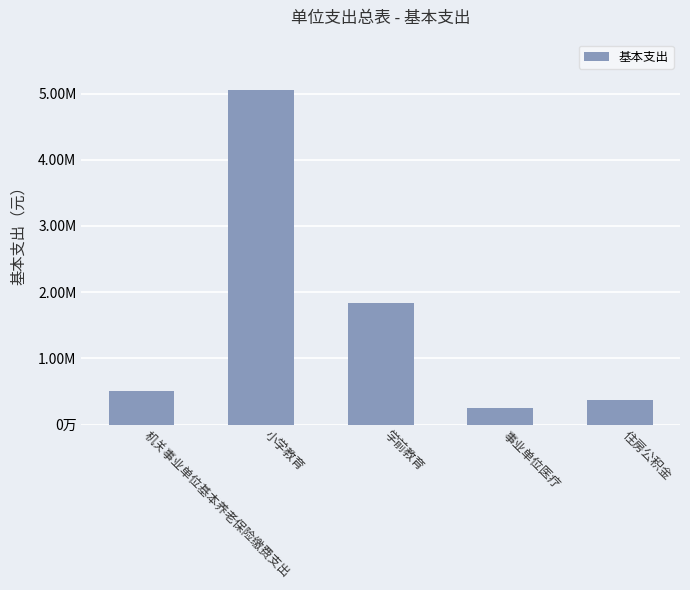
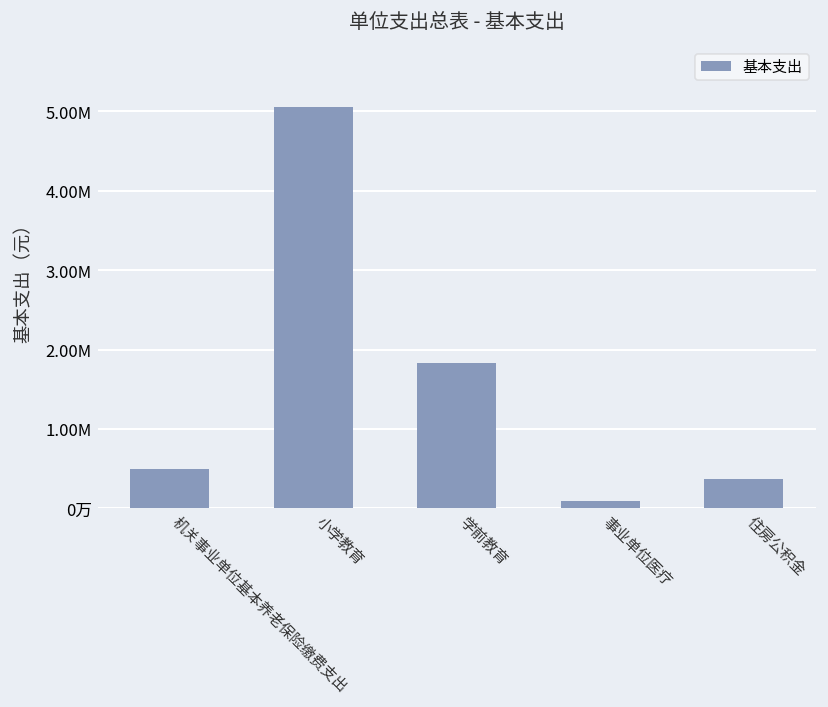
事业单位医疗: 300000 -> 100000
